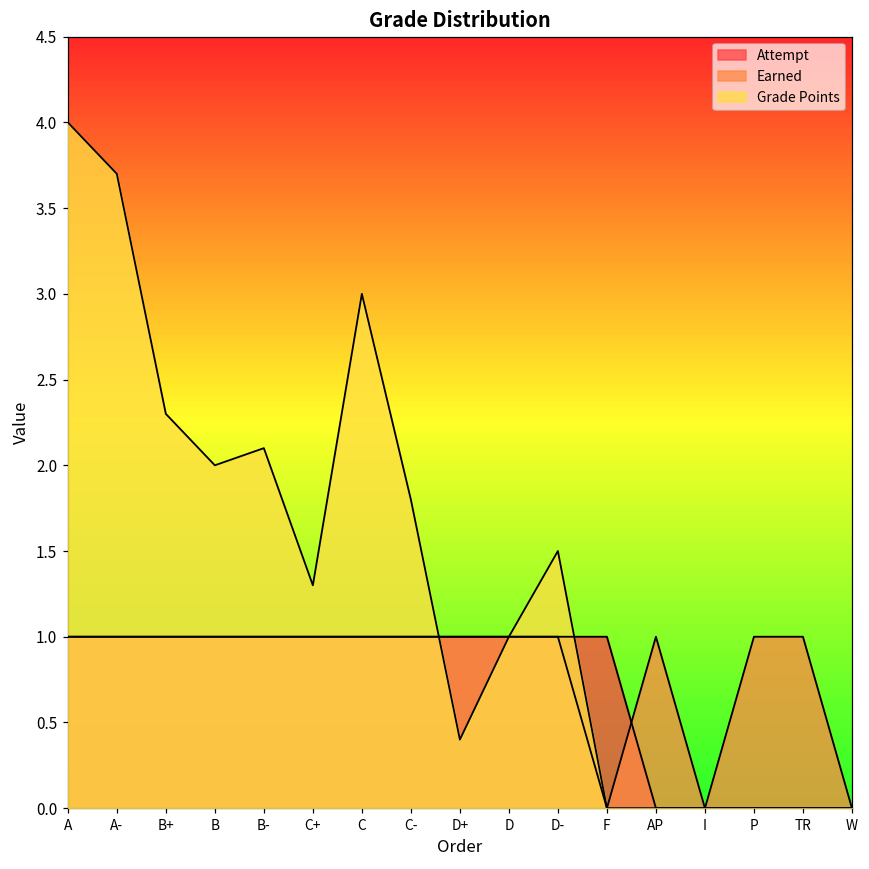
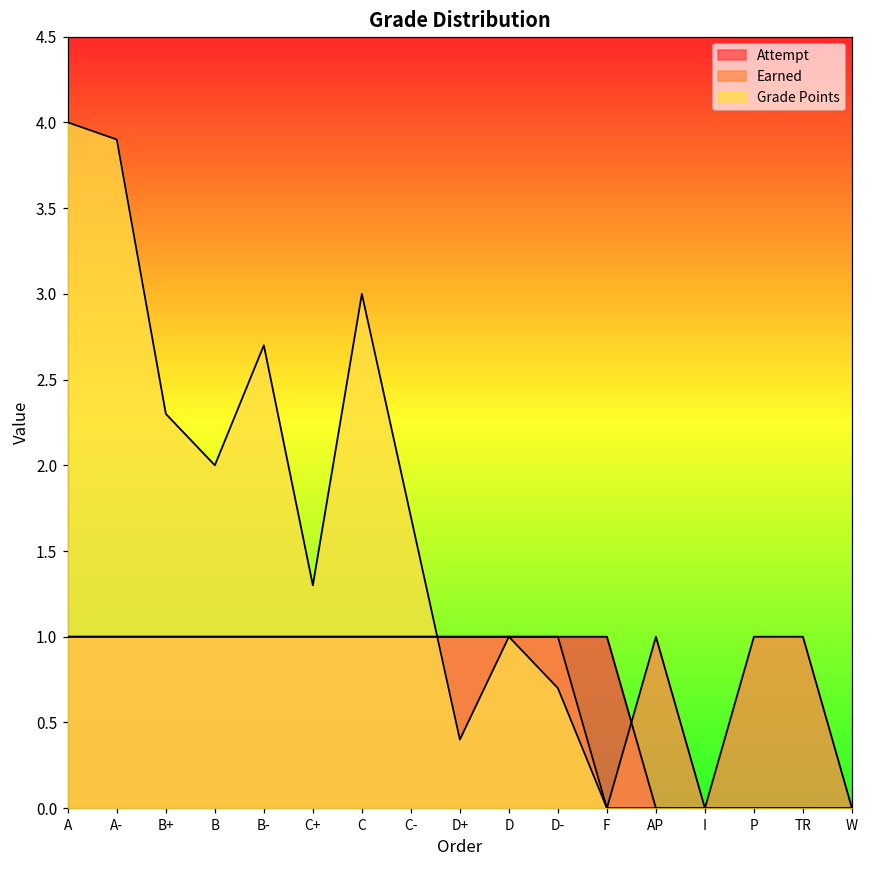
Grade Points, A-: 3.7 -> 3.9
Grade Points, B-: 2.1 -> 2.7
Grade Points, C-: 1.8 -> 1.7
Grade Points, D-: 1.5 -> 0.7
